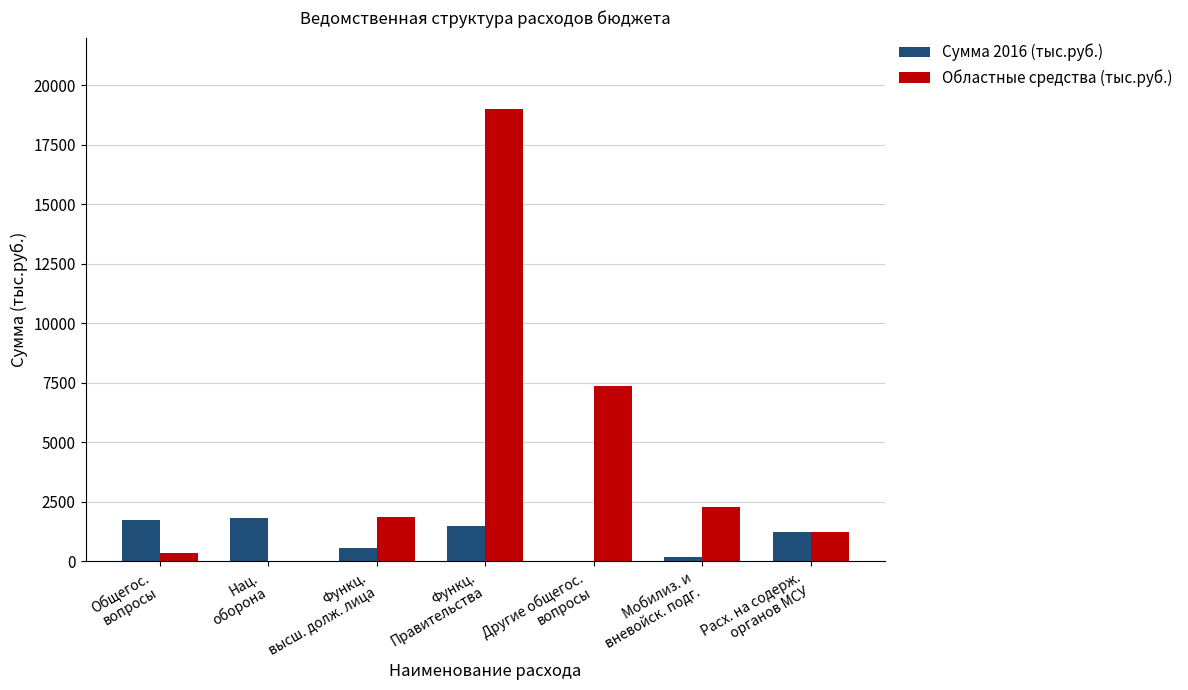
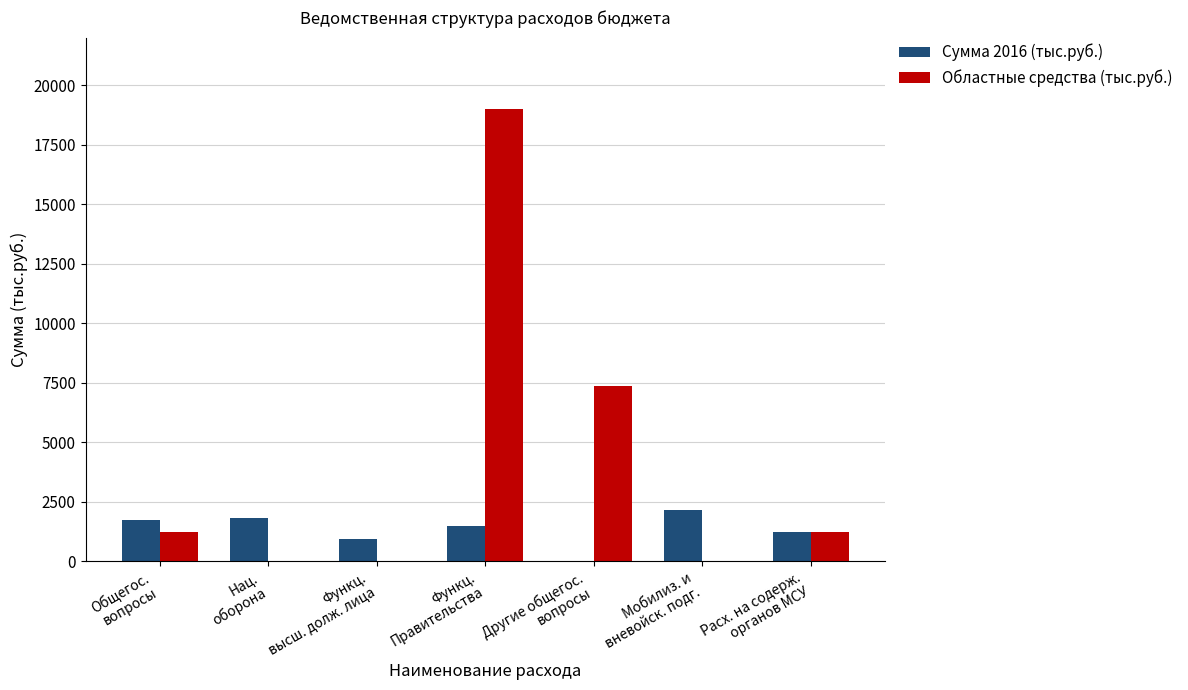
Областные средства (тыс.руб.), Общегос. вопросы: 400 -> 1200
Сумма 2016 (тыс.руб.), Функц. высш. долж. лица: 600 -> 900
Областные средства (тыс.руб.), Функц. высш. долж. лица: 1900 -> 0
Сумма 2016 (тыс.руб.), Мобилиз. и вневойск. подг.: 200 -> 2200
Областные средства (тыс.руб.), Мобилиз. и вневойск. подг.: 2300 -> 0
